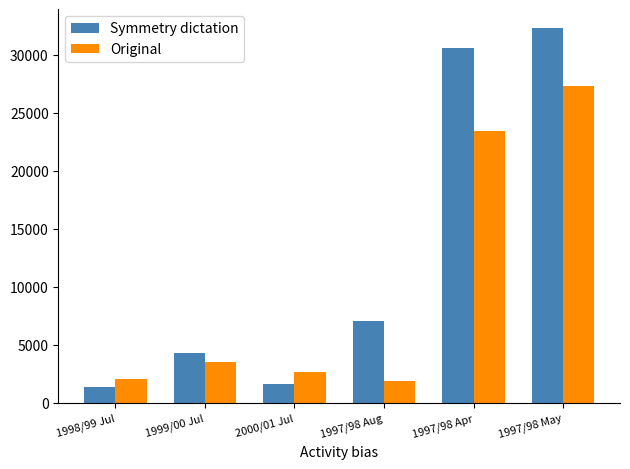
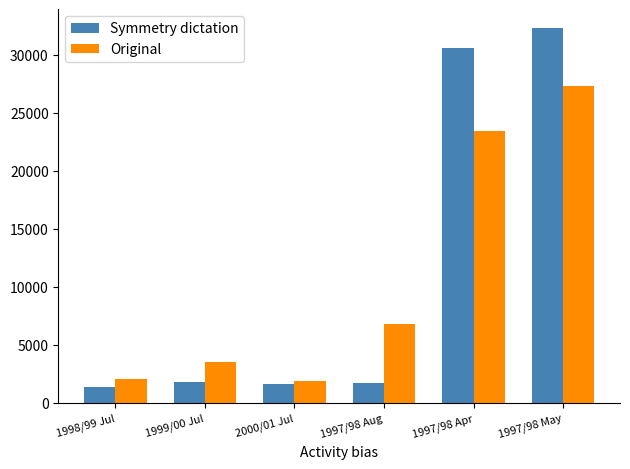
Symmetry dictation, 1999/00 Jul: 4300 -> 1800
Original, 2000/01 Jul: 2600 -> 1900
Symmetry dictation, 1997/98 Aug: 7100 -> 1700
Original, 1997/98 Aug: 1900 -> 6800
